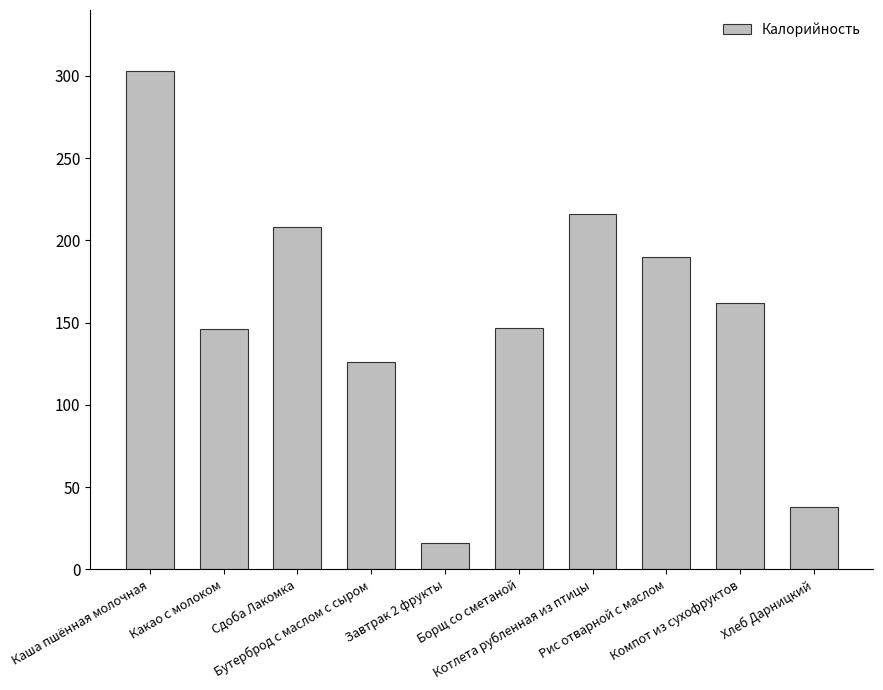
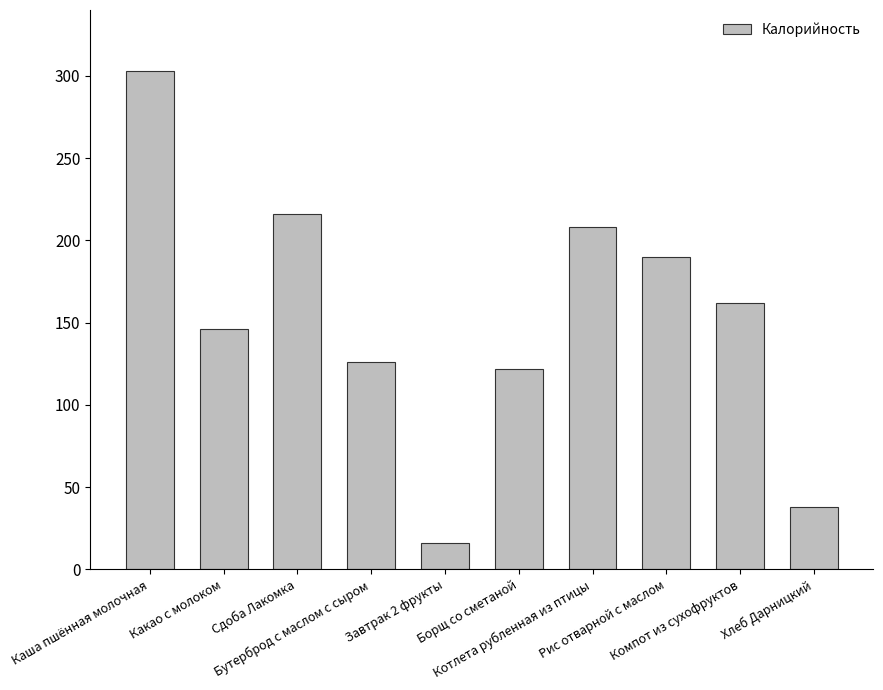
Сдоба Лакомка: 208 -> 216
Борщ со сметаной: 147 -> 122
Котлета рубленная из птицы: 216 -> 208
